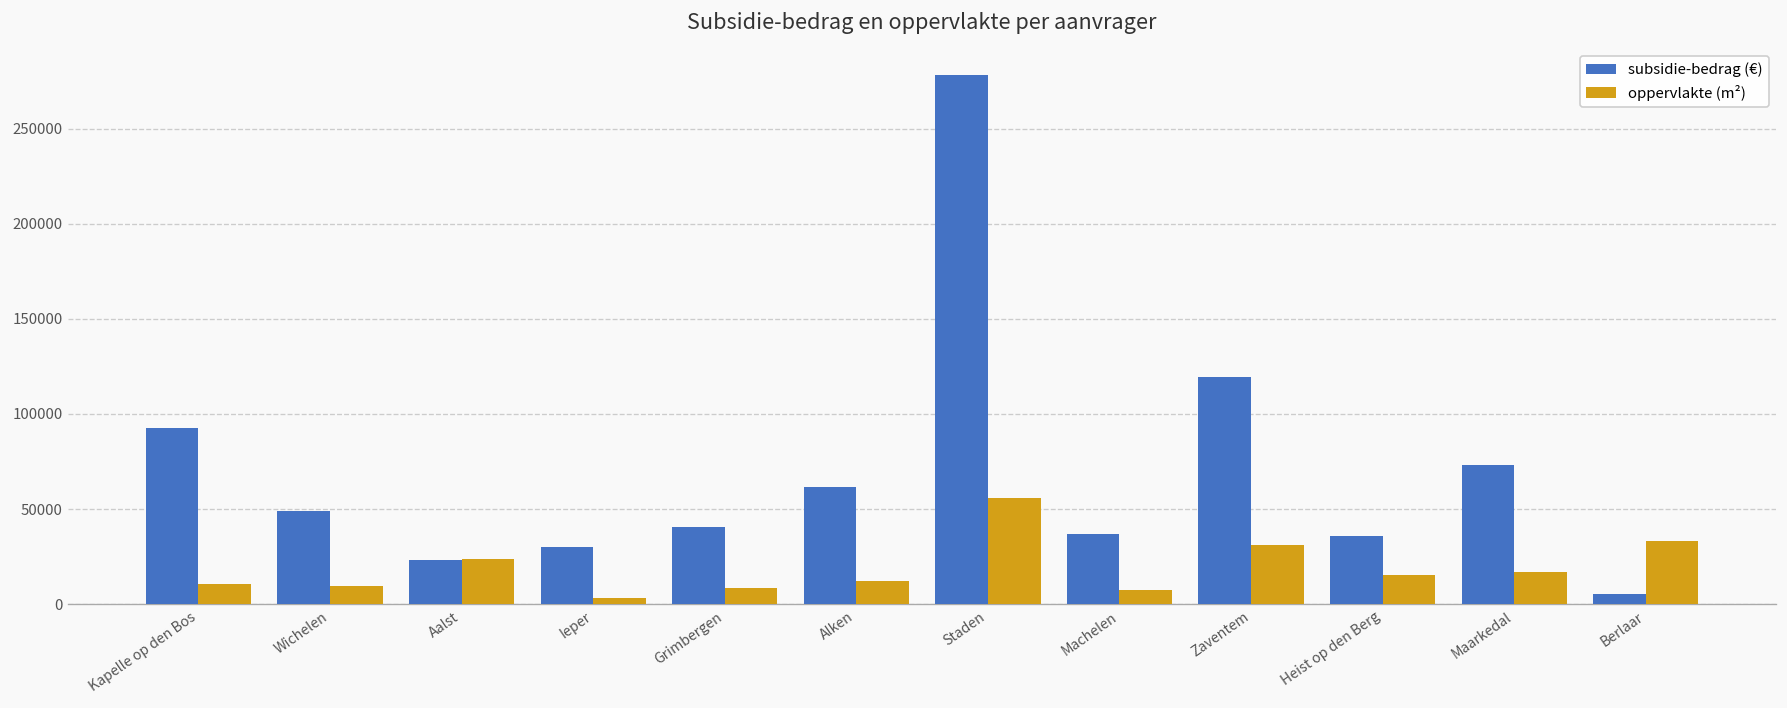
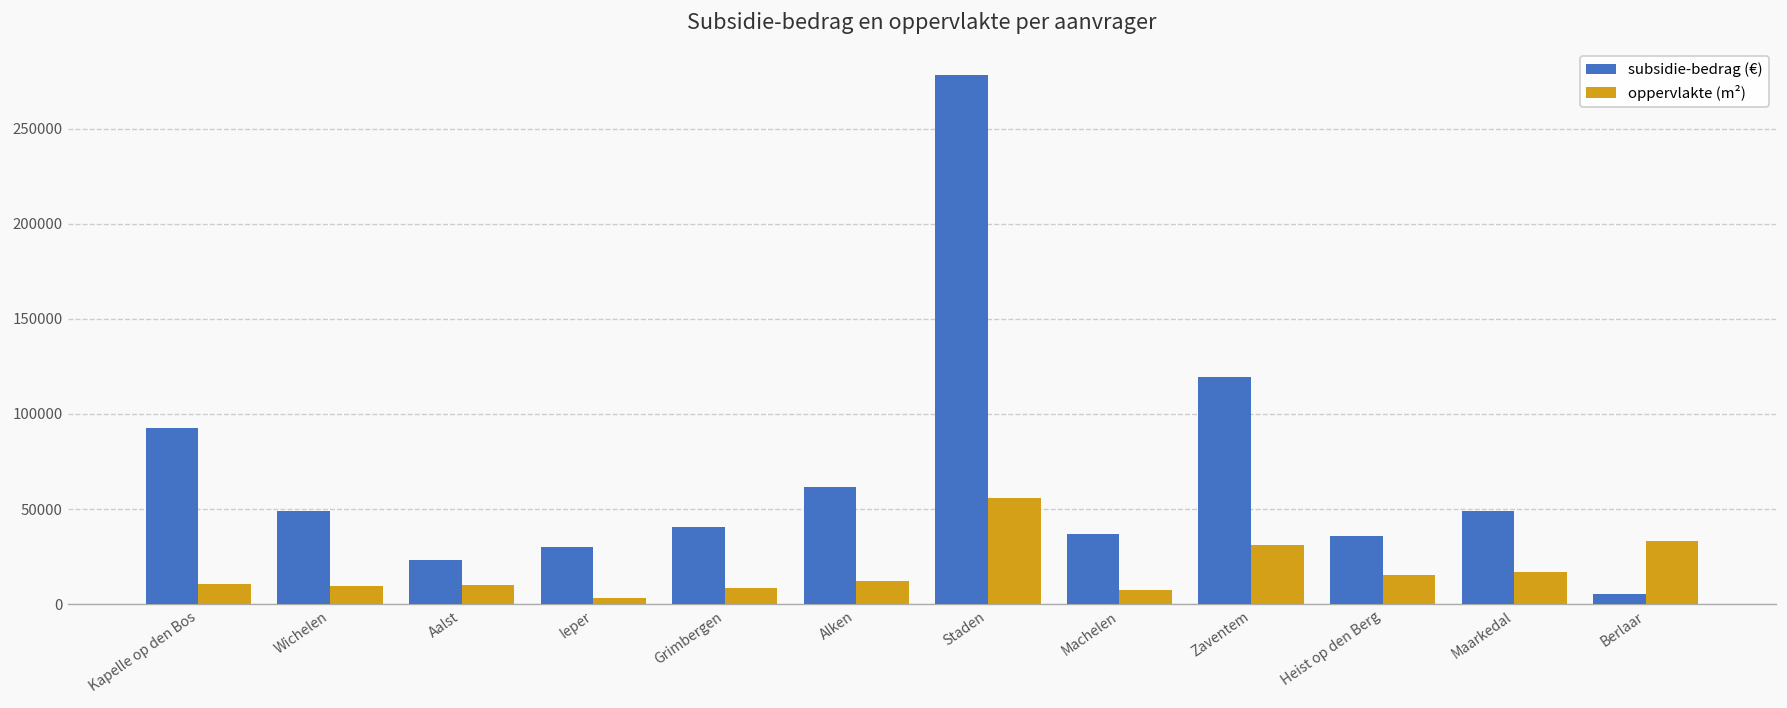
oppervlakte (m²), Aalst: 24000 -> 10000
subsidie-bedrag (€), Maarkedal: 73000 -> 49000
